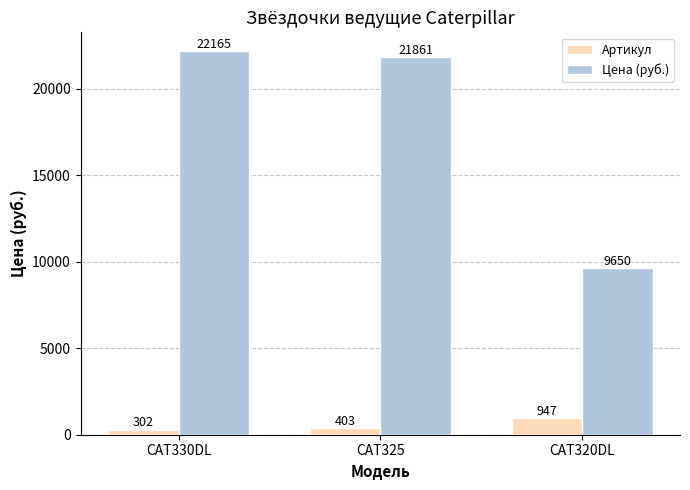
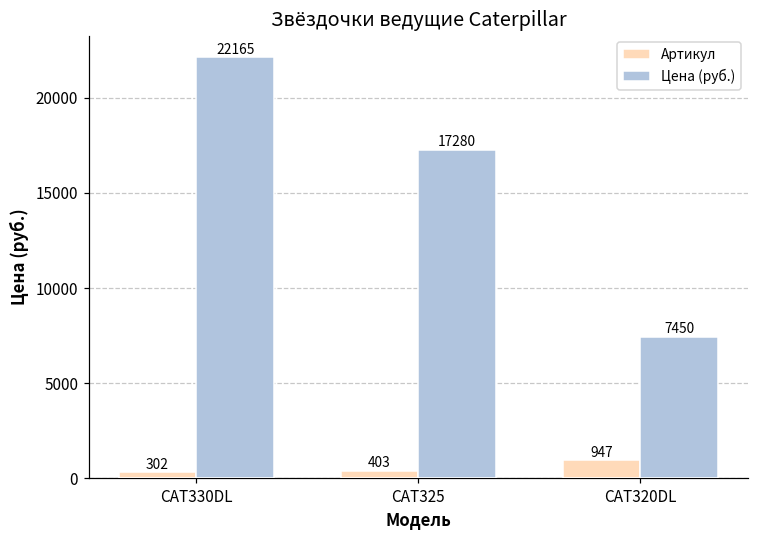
Цена (руб.), CAT325: 21861 -> 17280
Цена (руб.), CAT320DL: 9650 -> 7450
